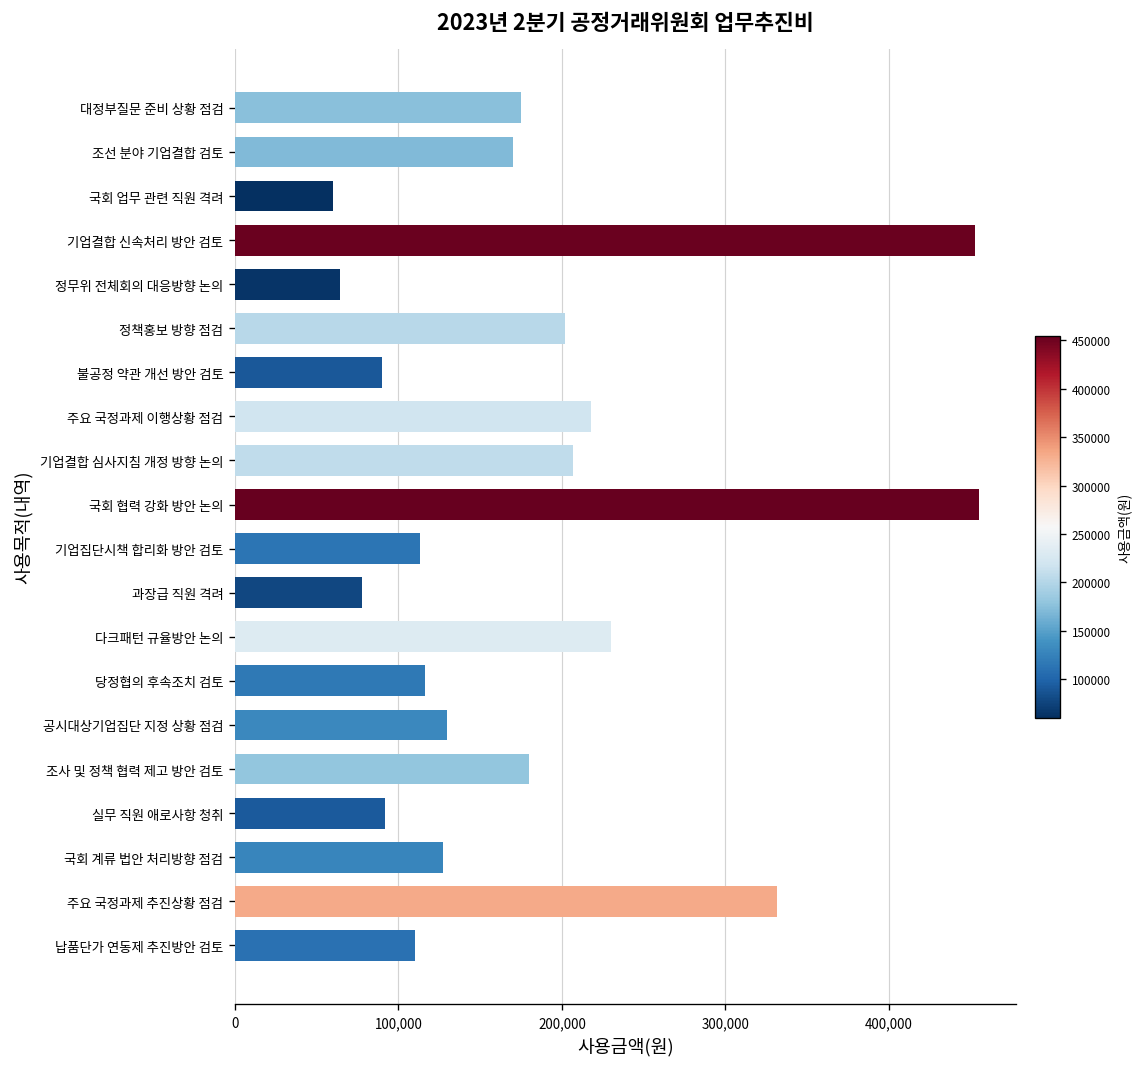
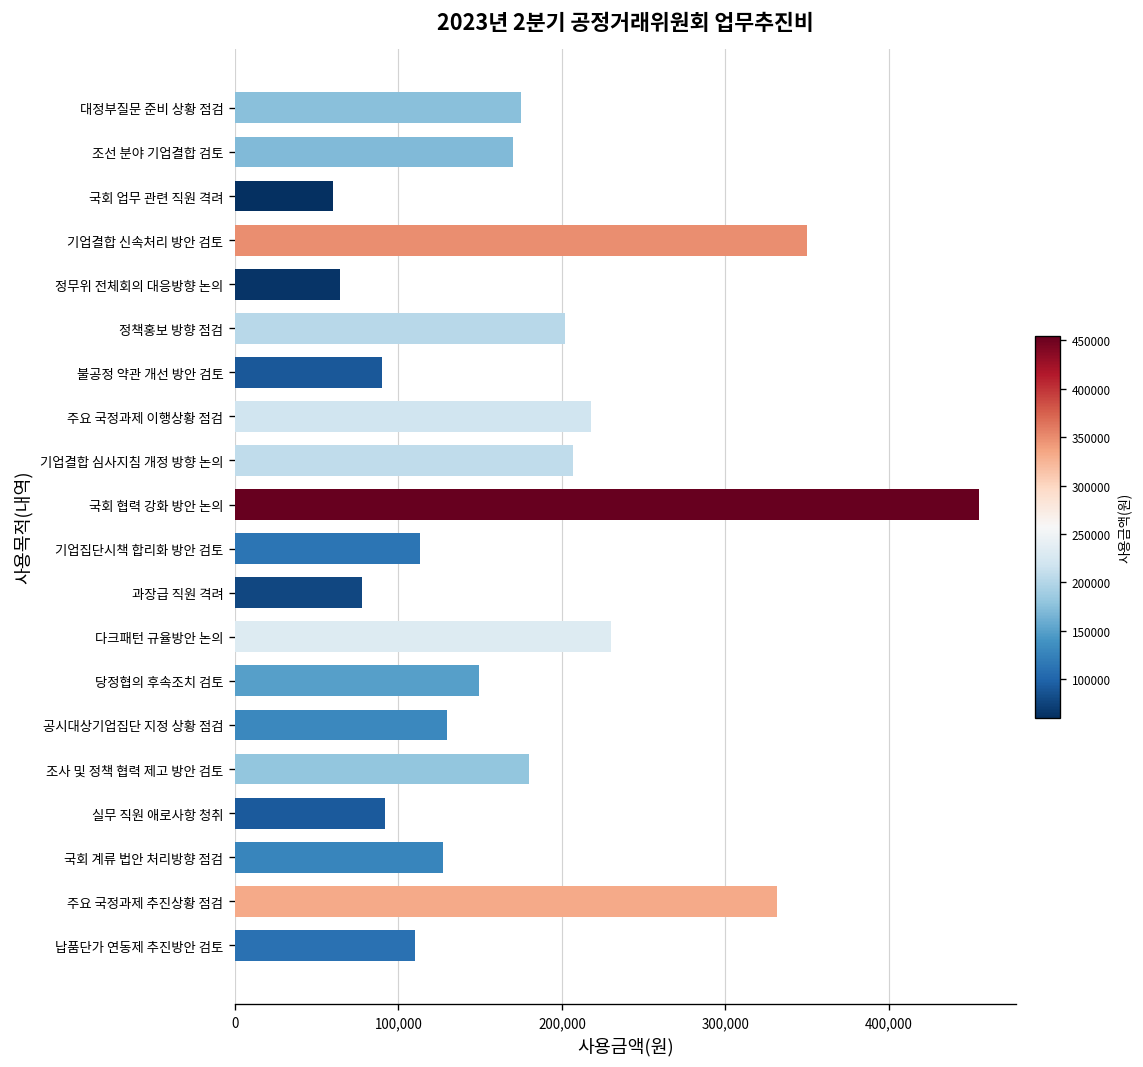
기업결합 신속처리 방안 검토: 453,000 -> 350,000
당정협의 후속조치 검토: 116,000 -> 149,000
